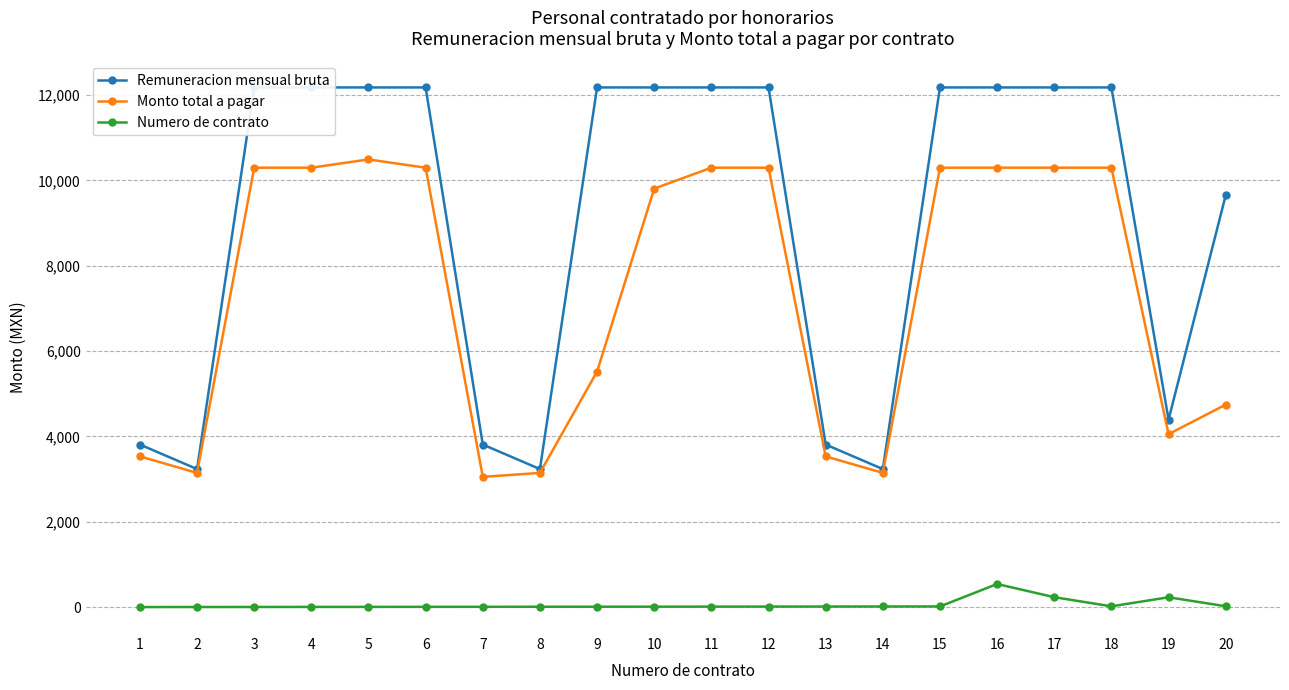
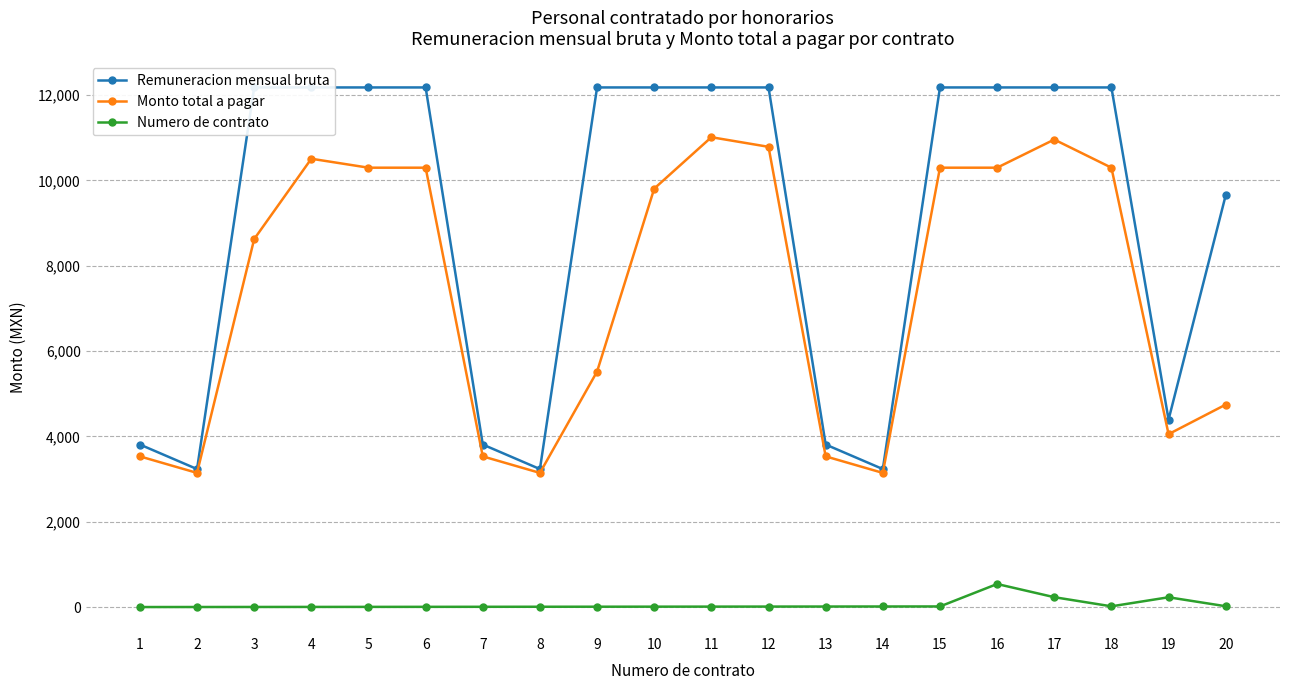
Monto total a pagar, 3: 10,300 -> 8,600
Monto total a pagar, 4: 10,300 -> 10,500
Monto total a pagar, 5: 10,500 -> 10,300
Monto total a pagar, 7: 3,100 -> 3,500
Monto total a pagar, 11: 10,300 -> 11,000
Monto total a pagar, 12: 10,300 -> 10,800
Monto total a pagar, 17: 10,300 -> 11,000
